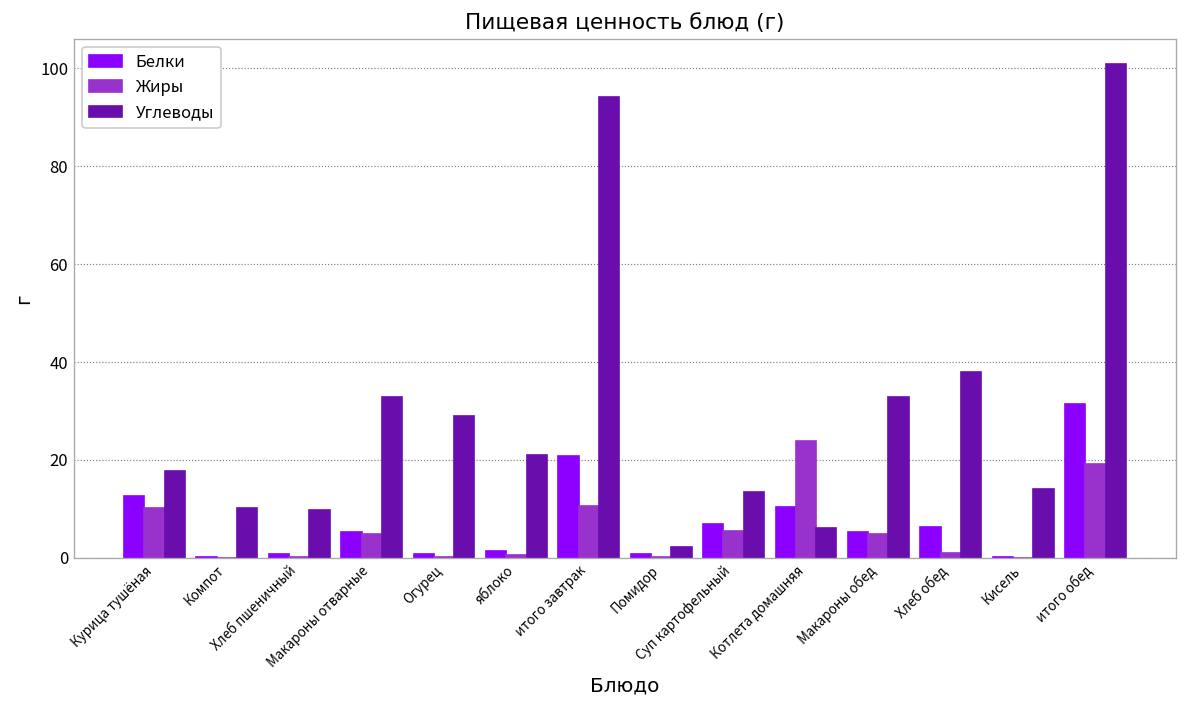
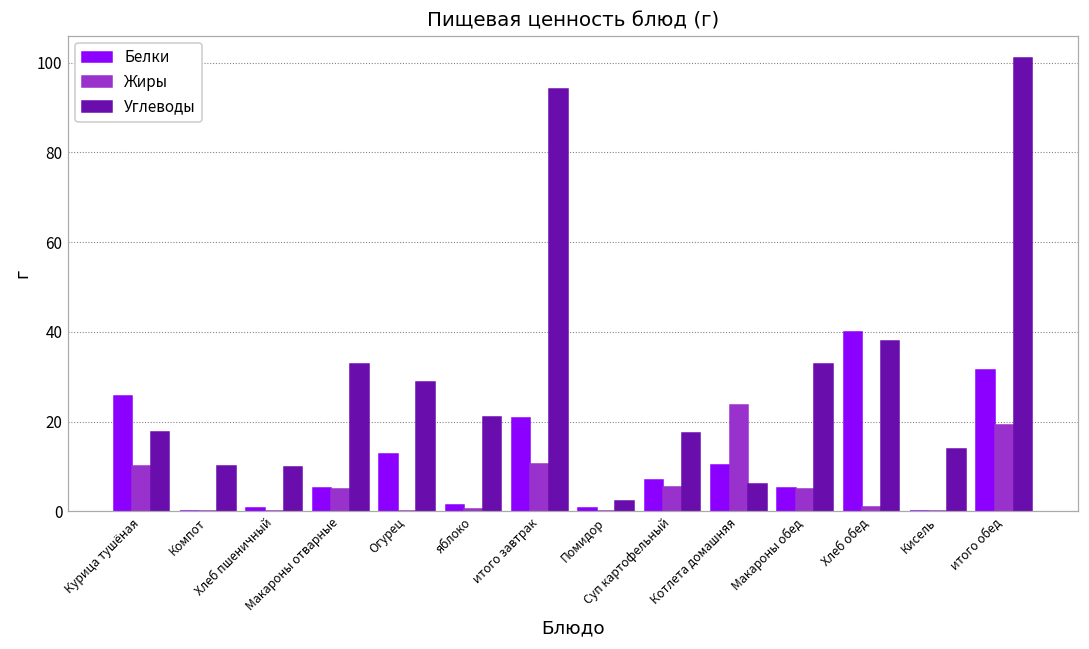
Белки, Курица тушёная: 13 -> 26
Белки, Огурец: 1 -> 13
Углеводы, Суп картофельный: 13 -> 17
Белки, Хлеб обед: 6 -> 40
